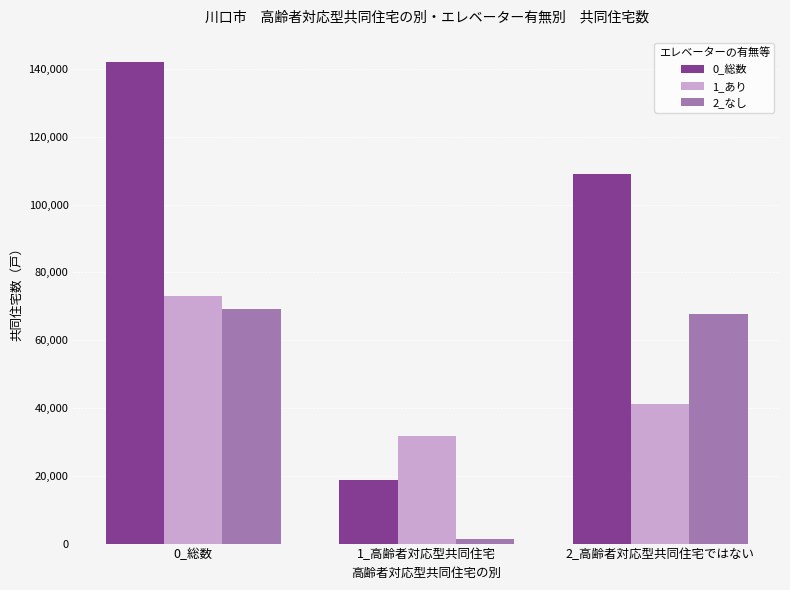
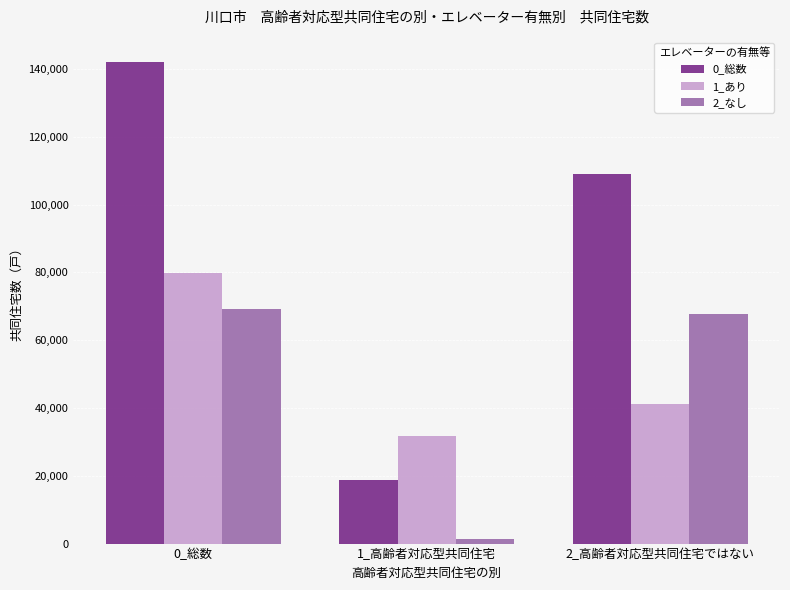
1_あり, 0_総数: 73,000 -> 80,000
